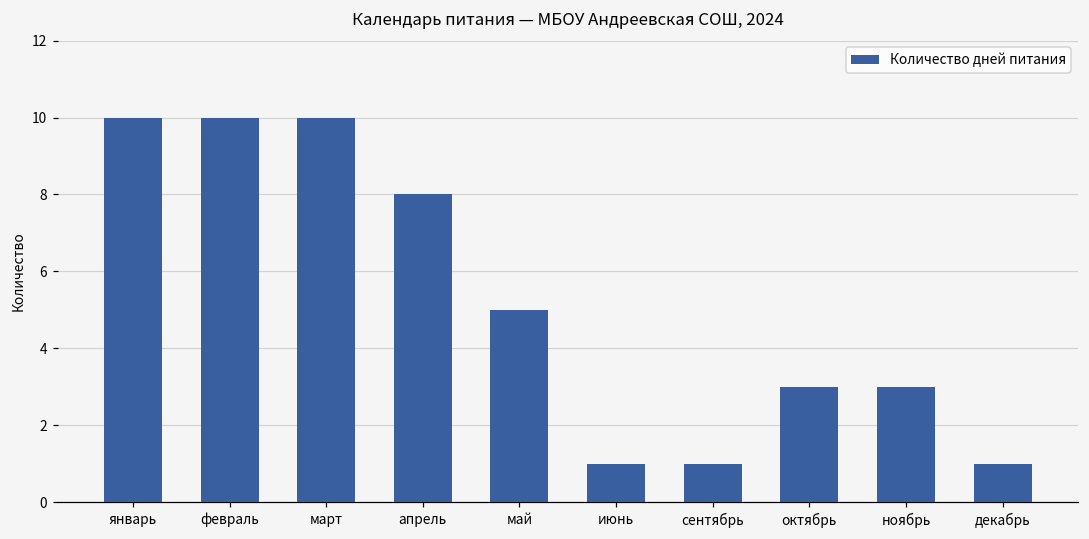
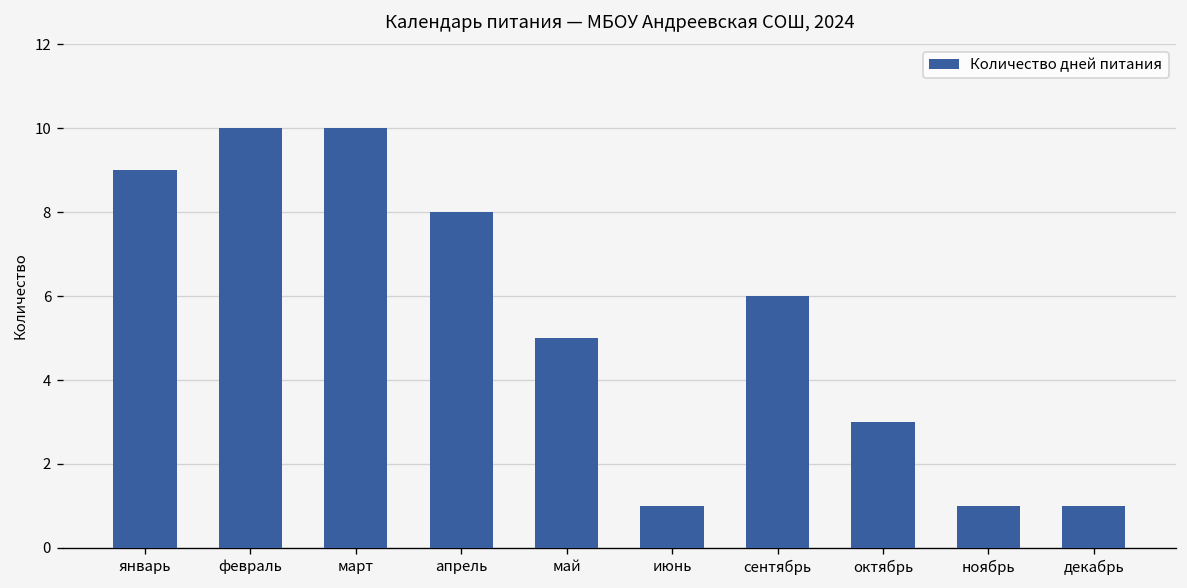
январь: 10 -> 9
сентябрь: 1 -> 6
ноябрь: 3 -> 1
